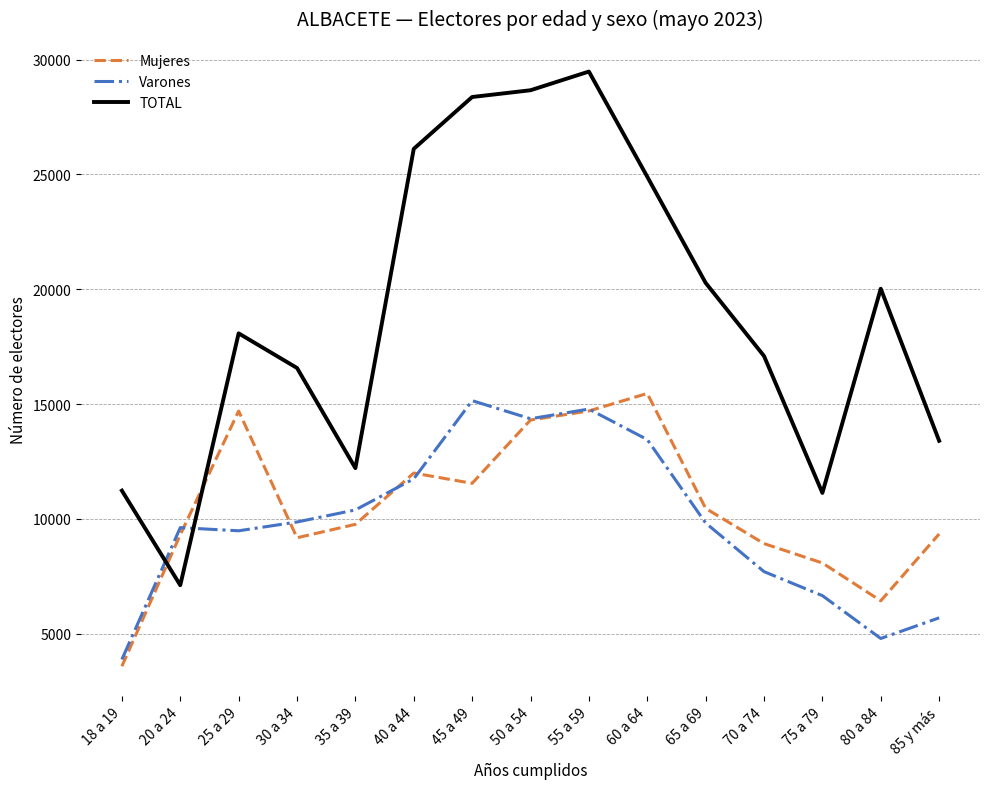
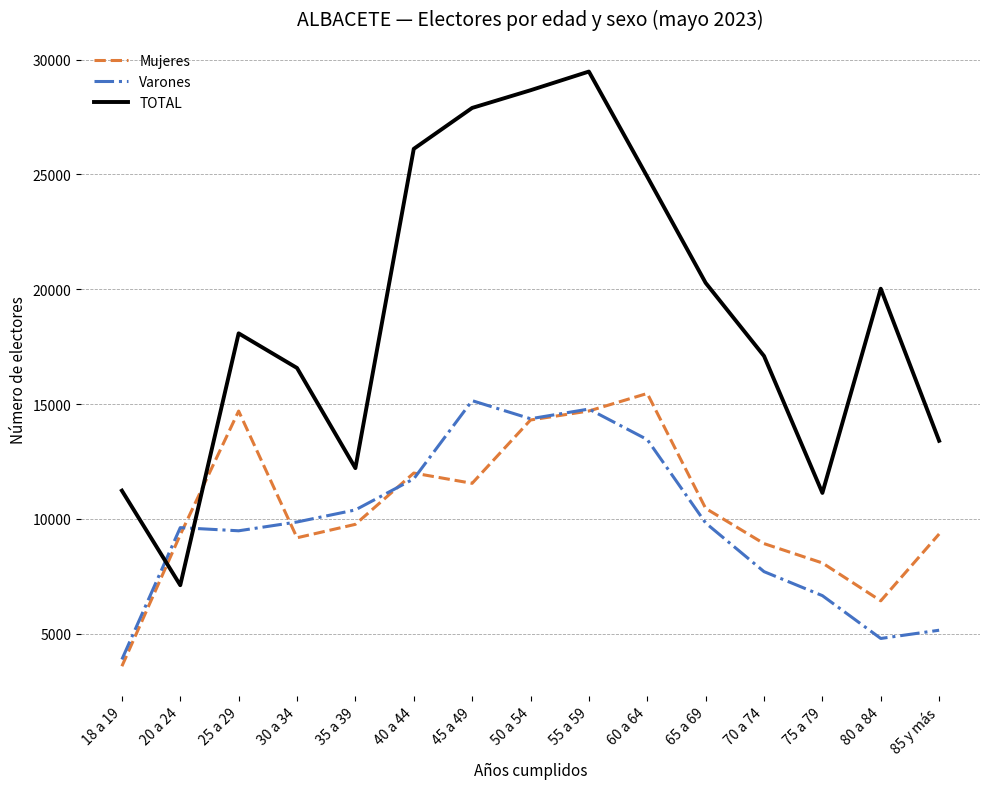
TOTAL, 45 a 49: 28400 -> 27900
Varones, 85 y más: 5700 -> 5200
